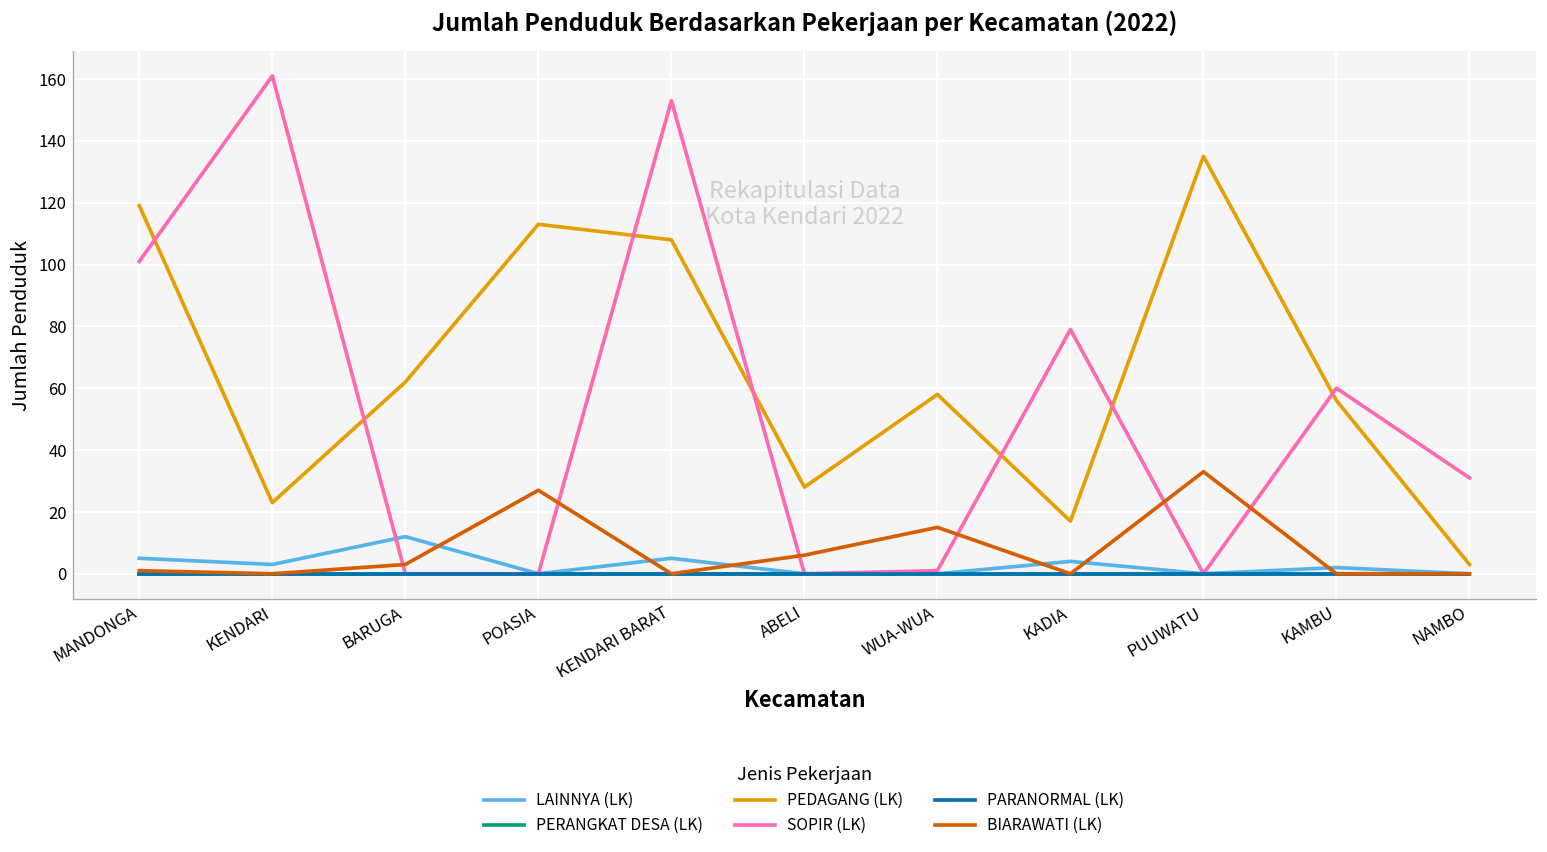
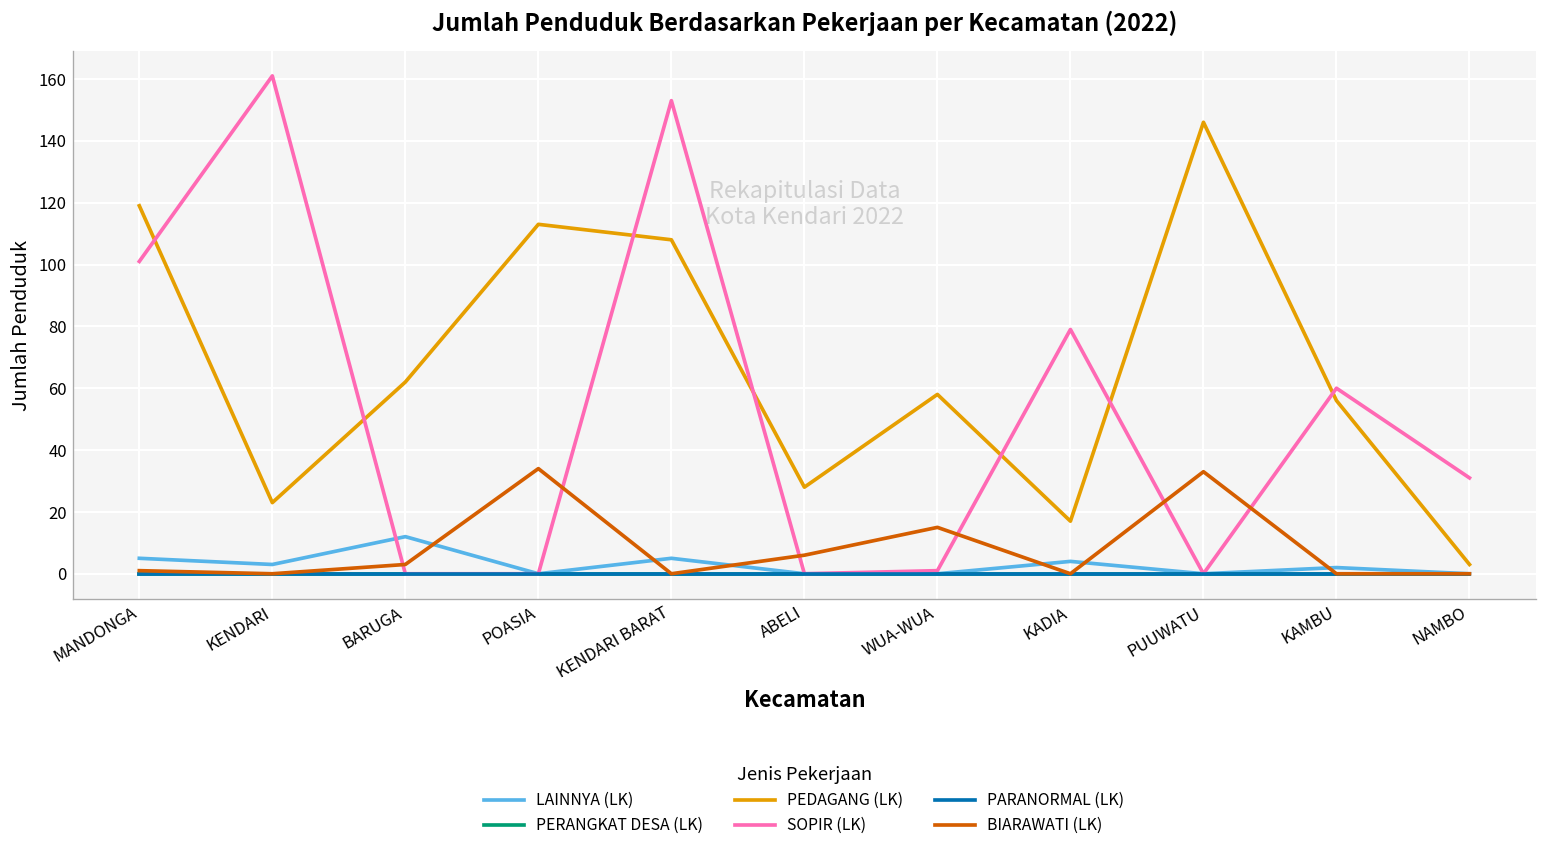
BIARAWATI (LK), POASIA: 27 -> 34
PEDAGANG (LK), PUUWATU: 135 -> 146
